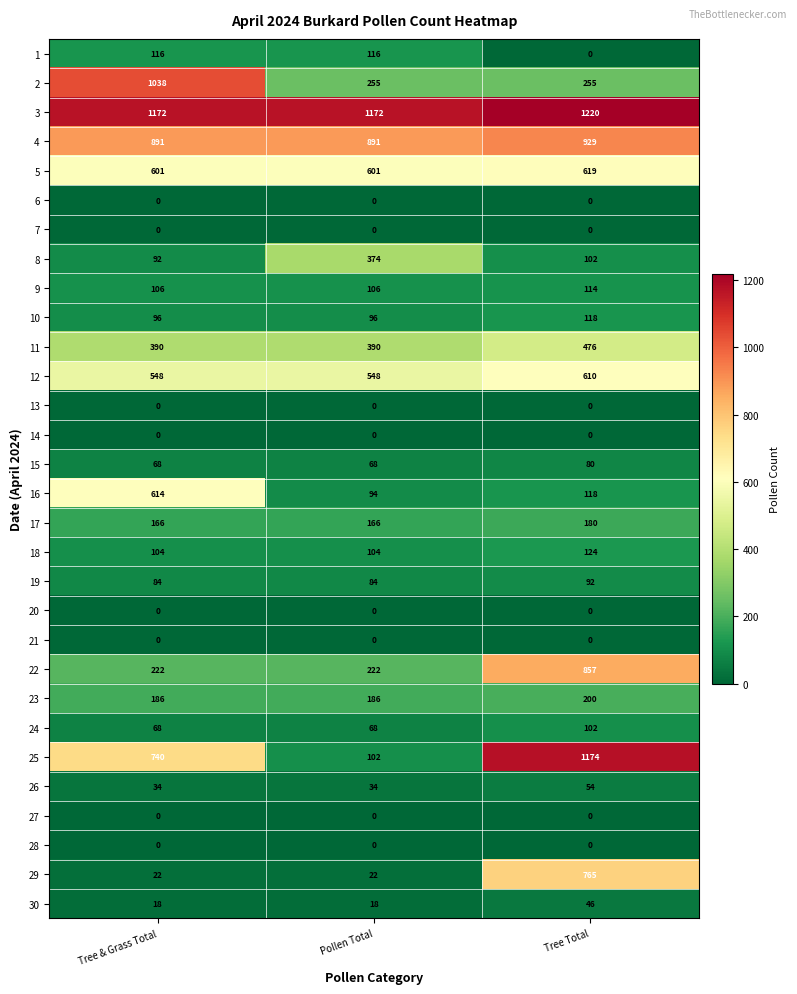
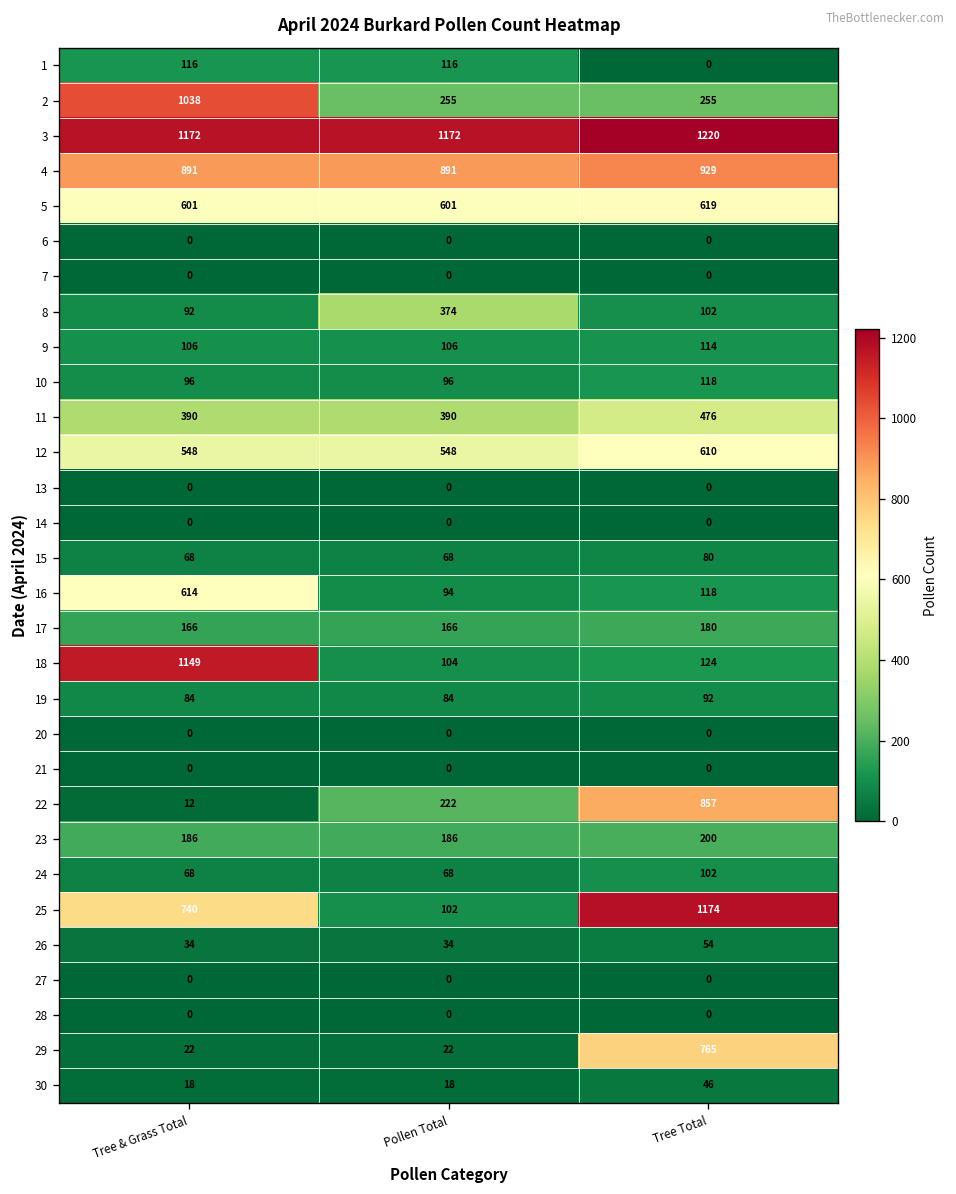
18, Tree & Grass Total: 104 -> 1149
22, Tree & Grass Total: 222 -> 12
